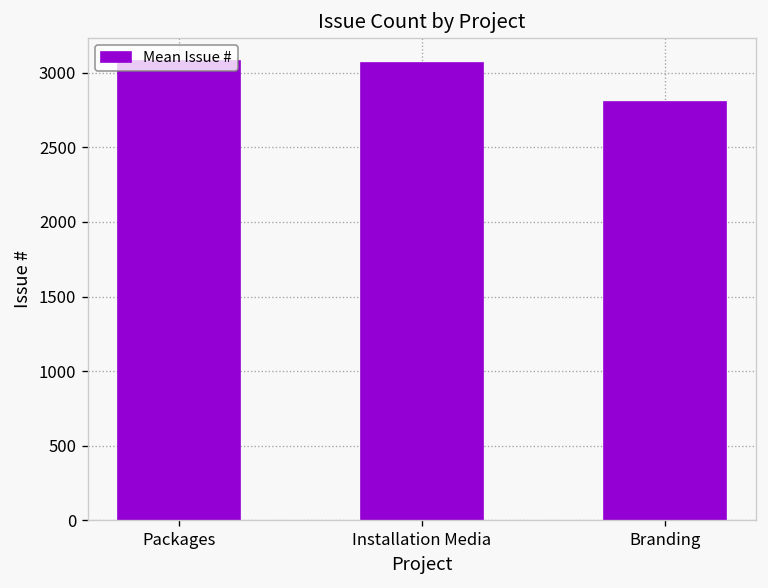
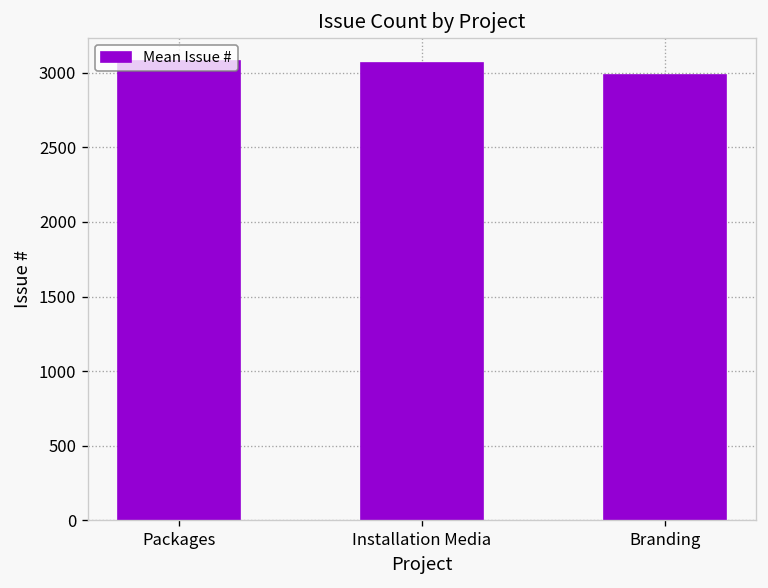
Branding: 2800 -> 2980
